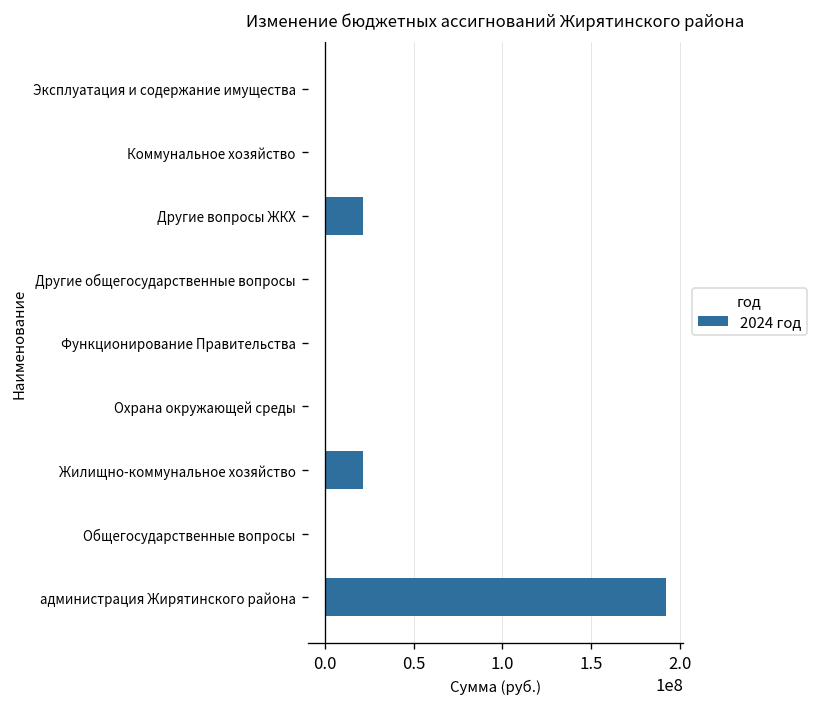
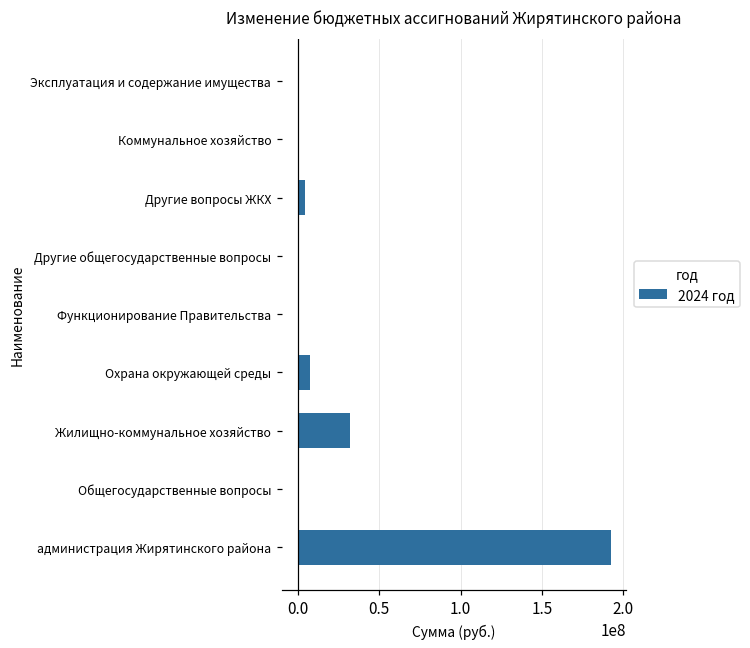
Другие вопросы ЖКХ: 21000000 -> 4000000
Охрана окружающей среды: 0 -> 8000000
Жилищно-коммунальное хозяйство: 21000000 -> 32000000
